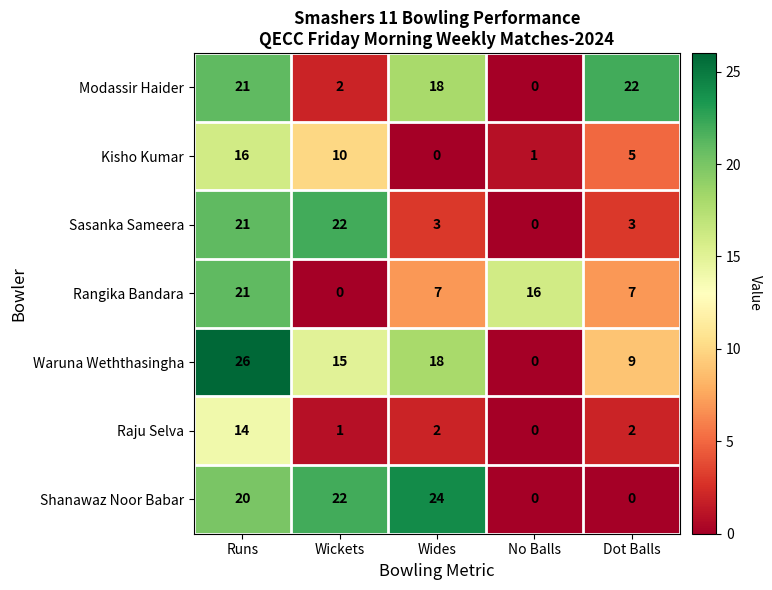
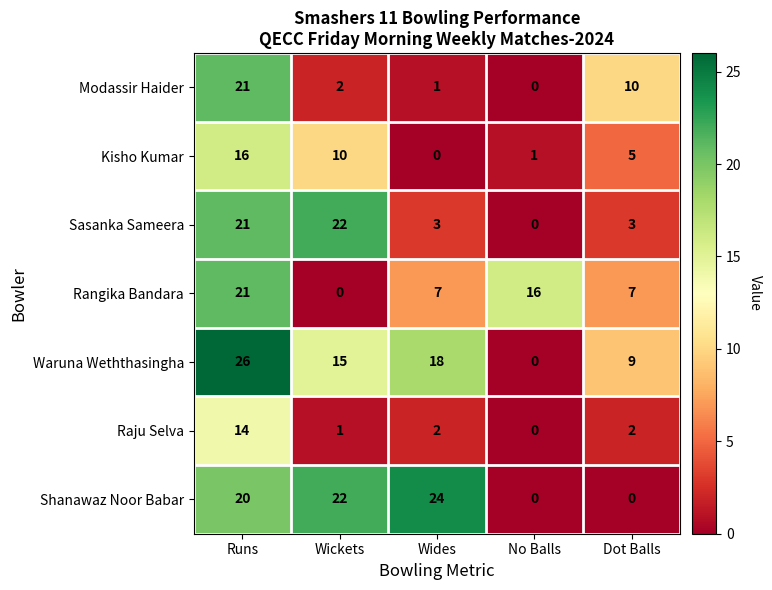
Modassir Haider, Wides: 18 -> 1
Modassir Haider, Dot Balls: 22 -> 10
